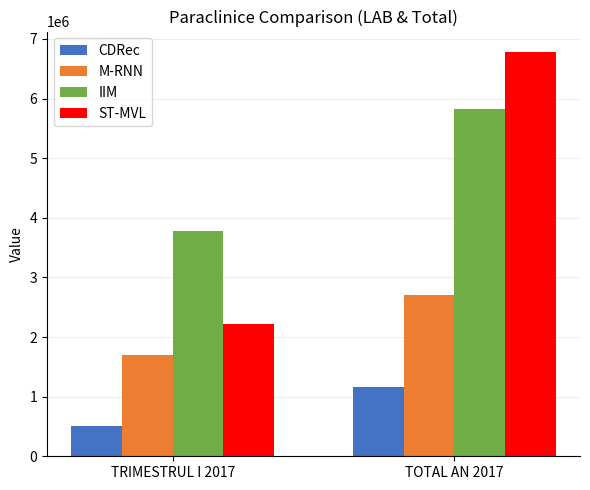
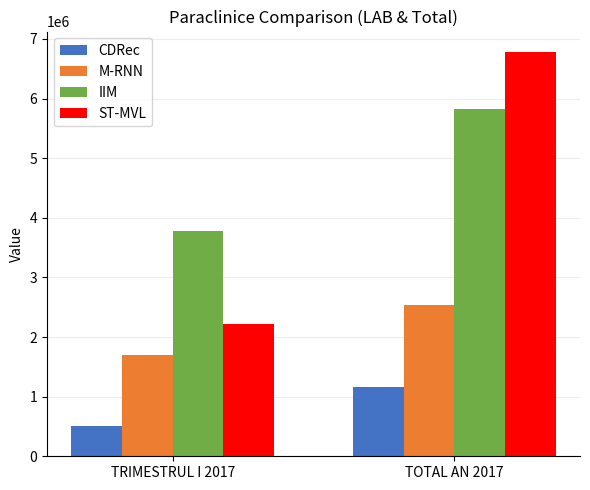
M-RNN, TOTAL AN 2017: 2700000 -> 2500000
